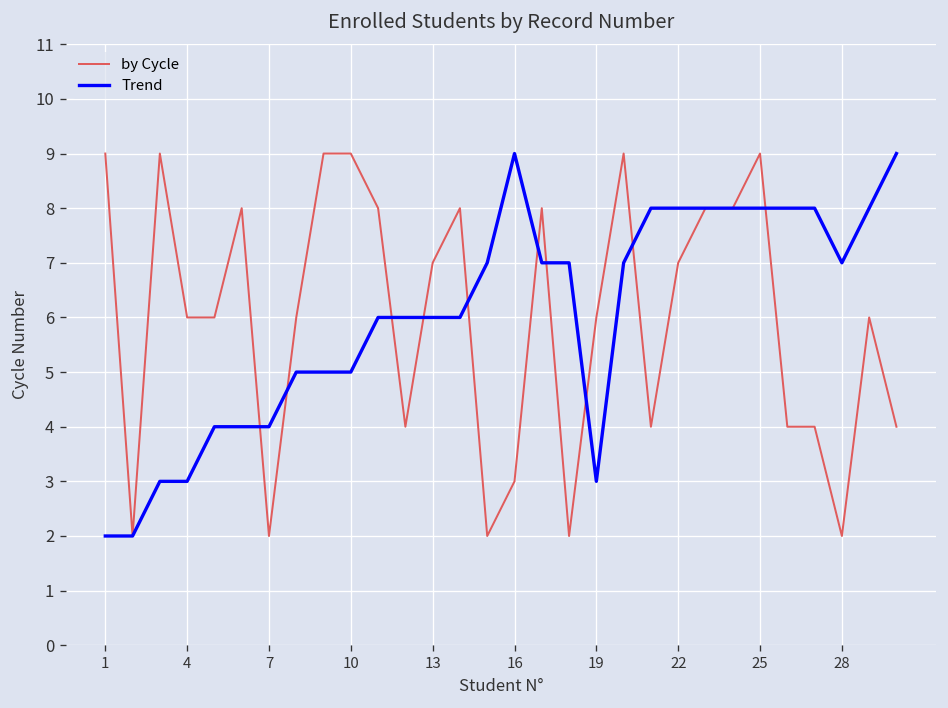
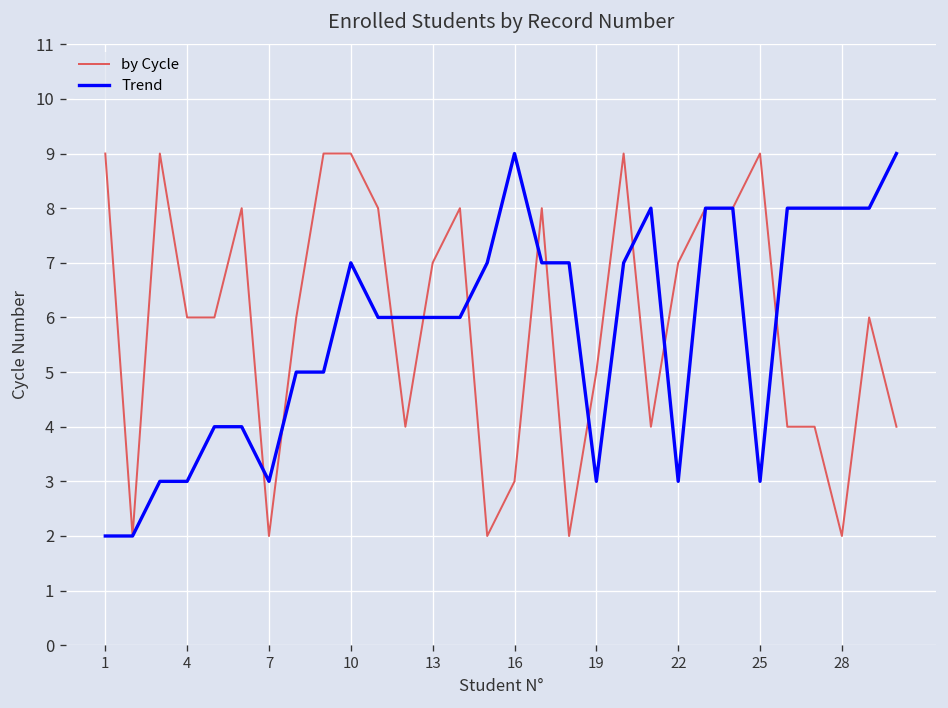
Trend, 7: 4 -> 3
Trend, 10: 5 -> 7
by Cycle, 19: 6 -> 5
Trend, 22: 8 -> 3
Trend, 25: 8 -> 3
Trend, 28: 7 -> 8
